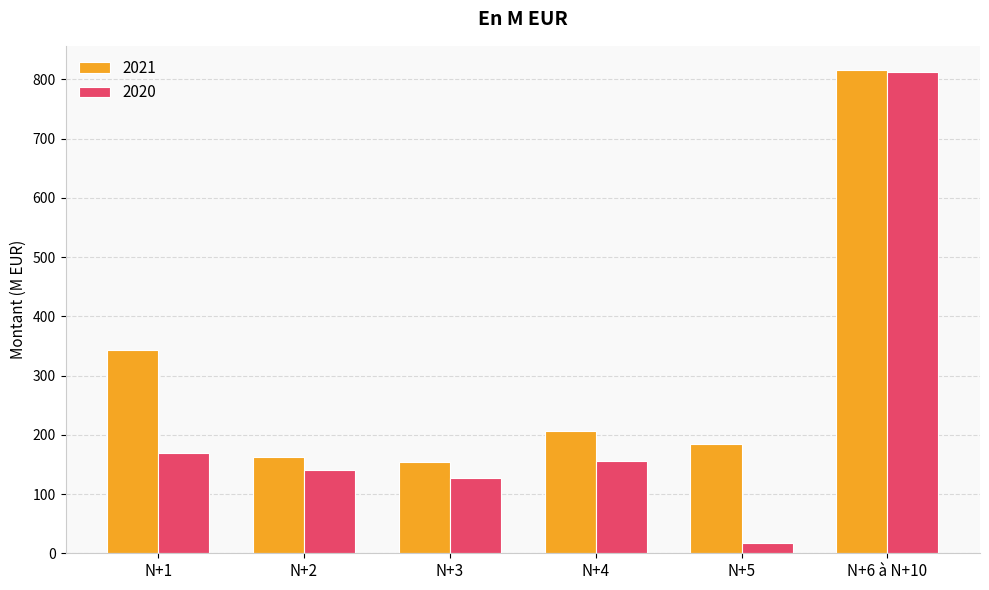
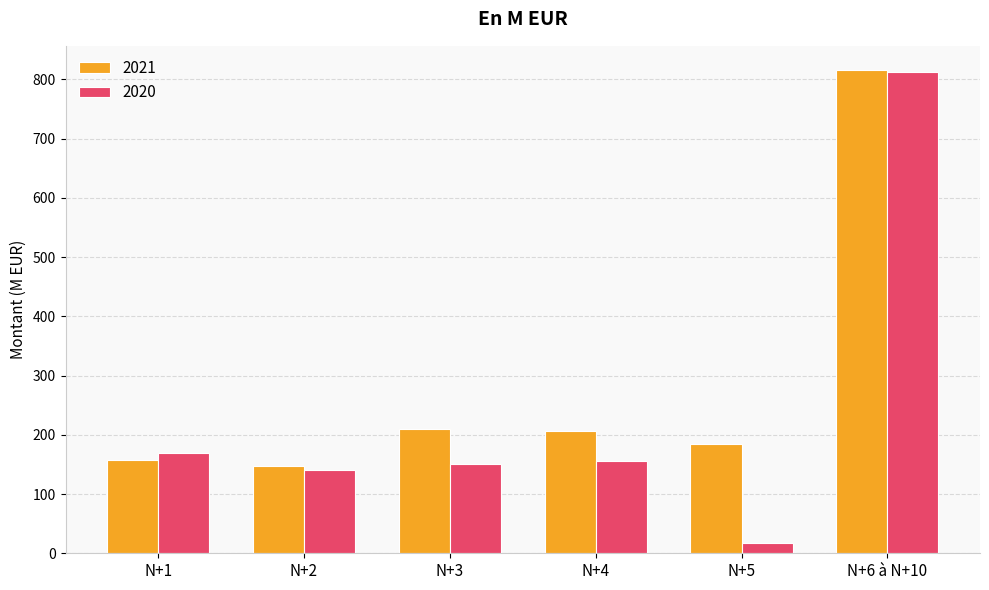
2021, N+1: 340 -> 160
2021, N+2: 160 -> 150
2021, N+3: 150 -> 210
2020, N+3: 130 -> 150
